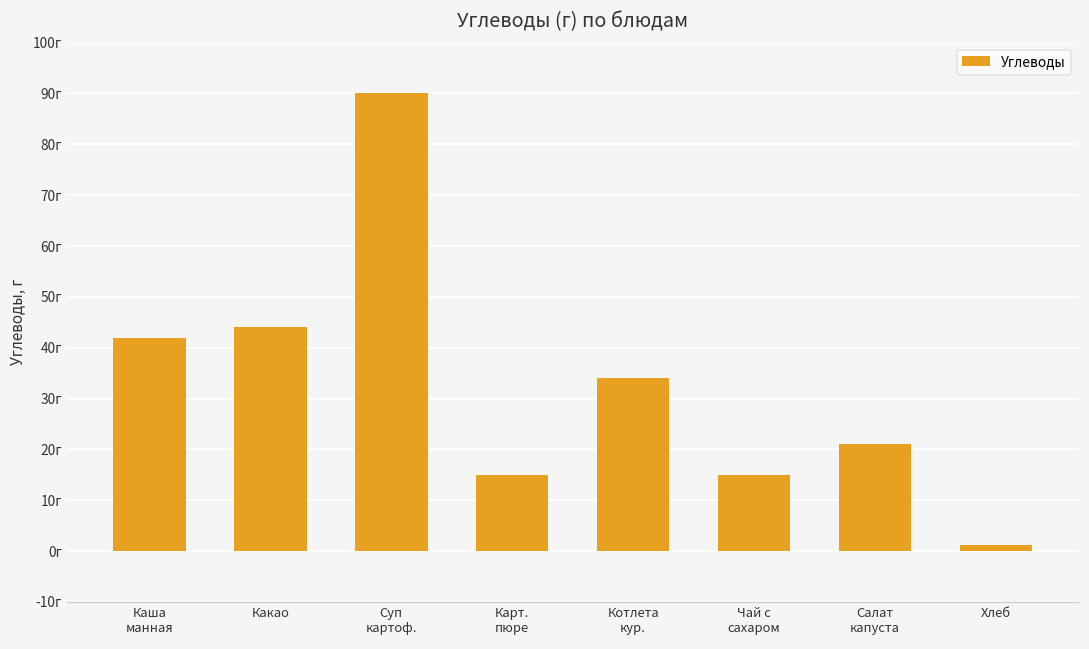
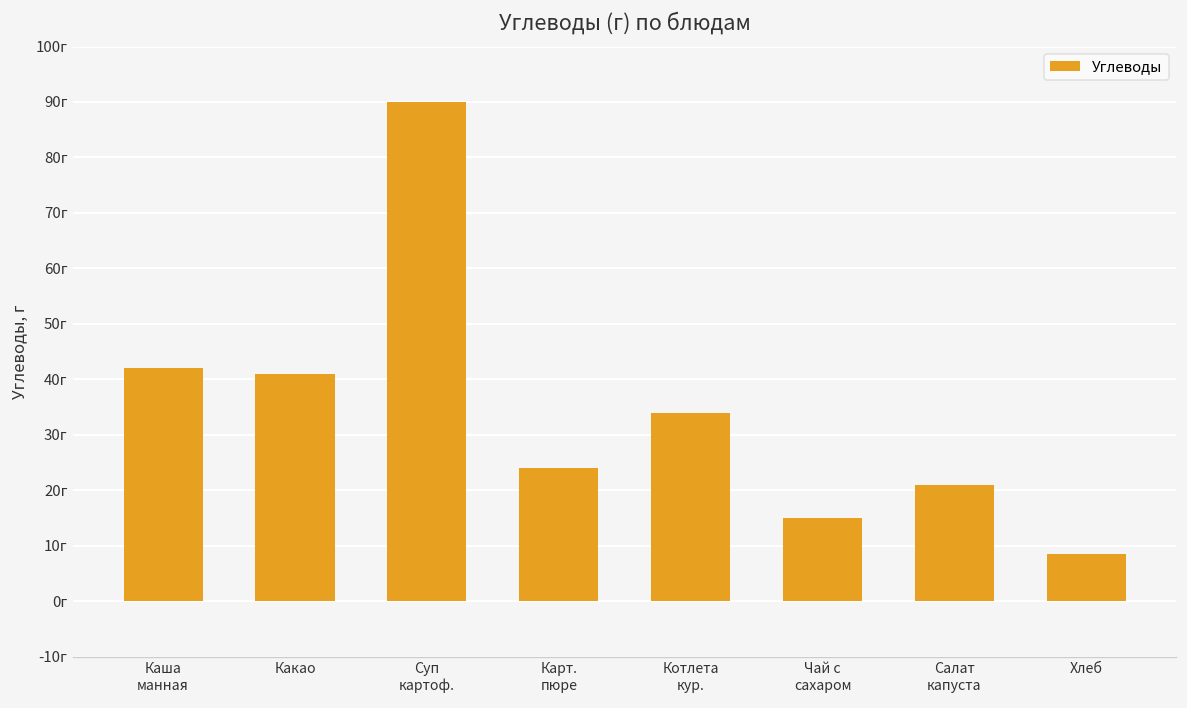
Какао: 44г -> 41г
Карт. пюре: 15г -> 24г
Хлеб: 1г -> 9г
